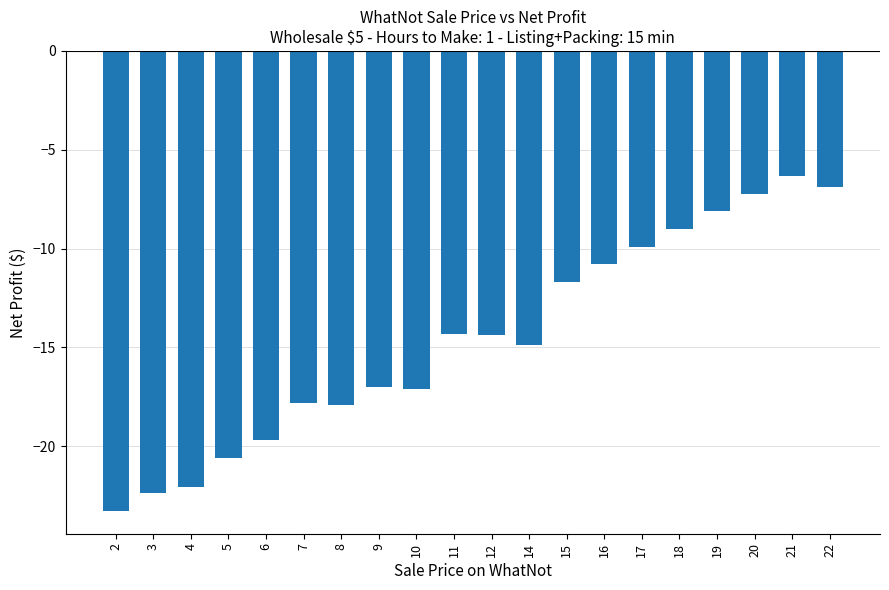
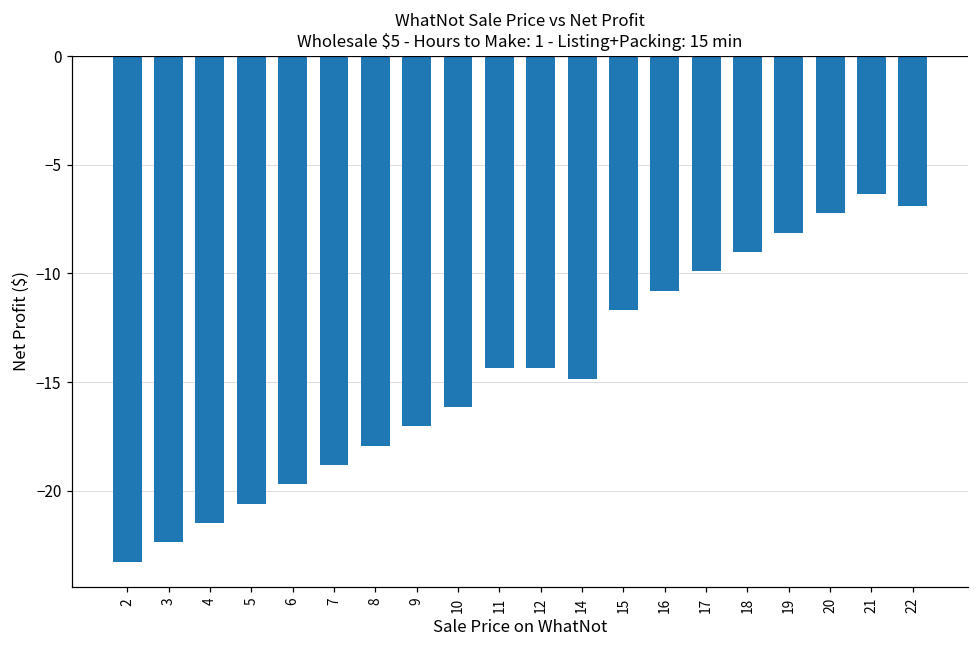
4: -22.0 -> -21.5
7: -17.8 -> -18.8
10: -17.1 -> -16.1
